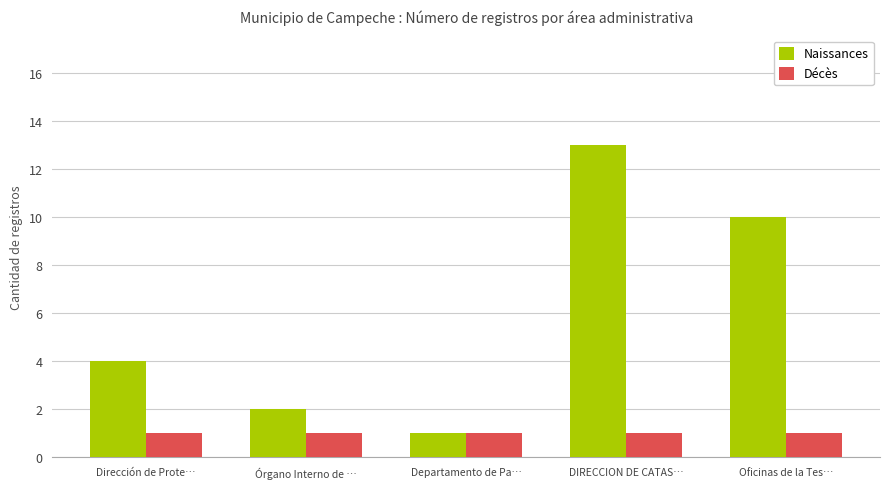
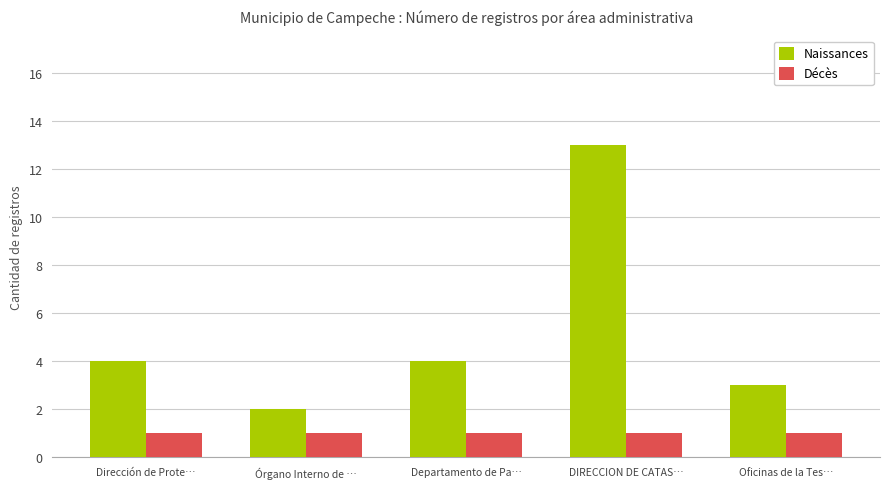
Naissances, Departamento de Pa…: 1 -> 4
Naissances, Oficinas de la Tes…: 10 -> 3
